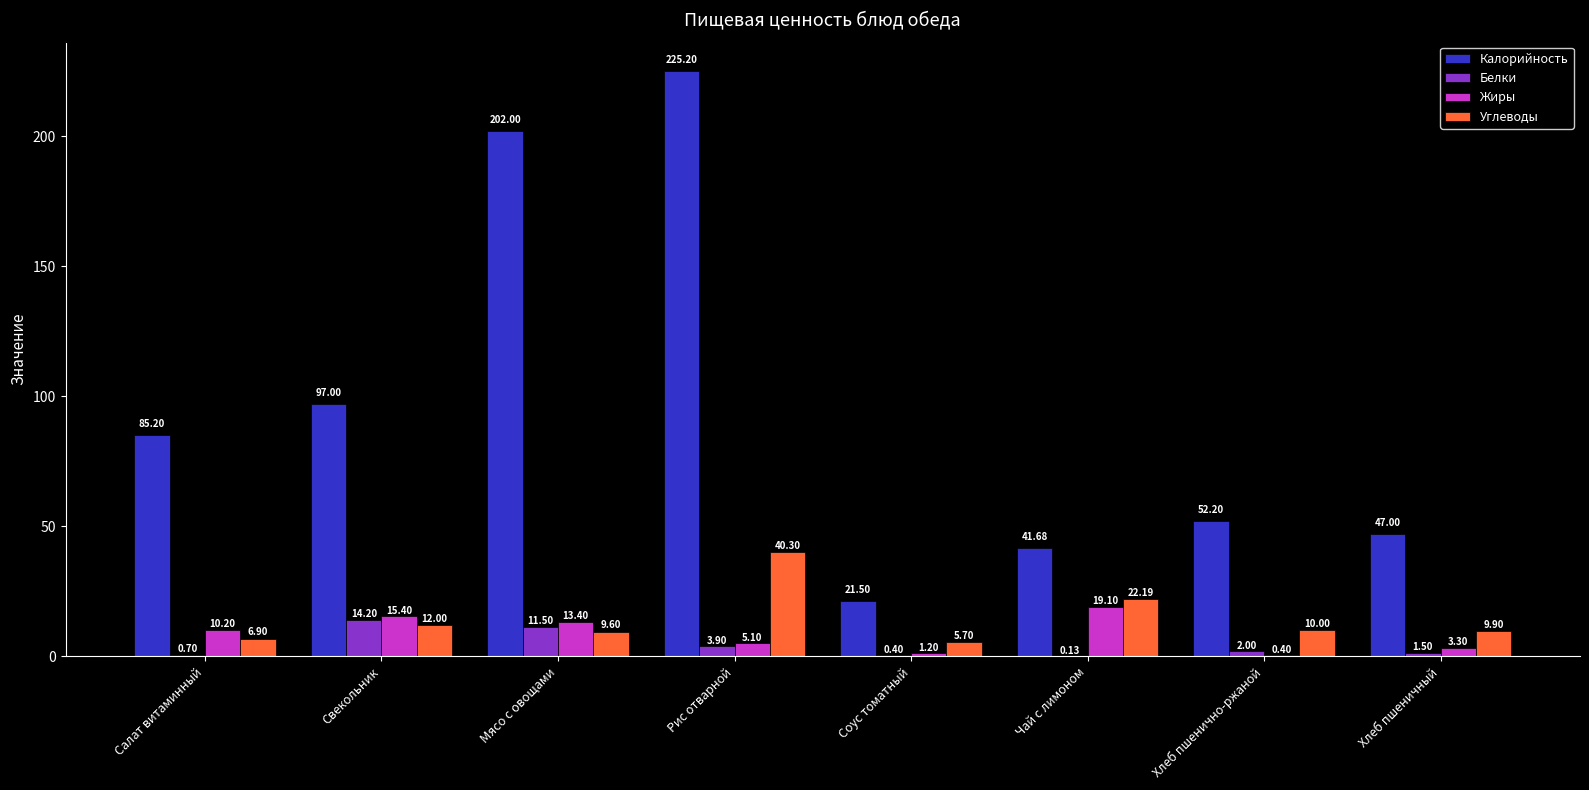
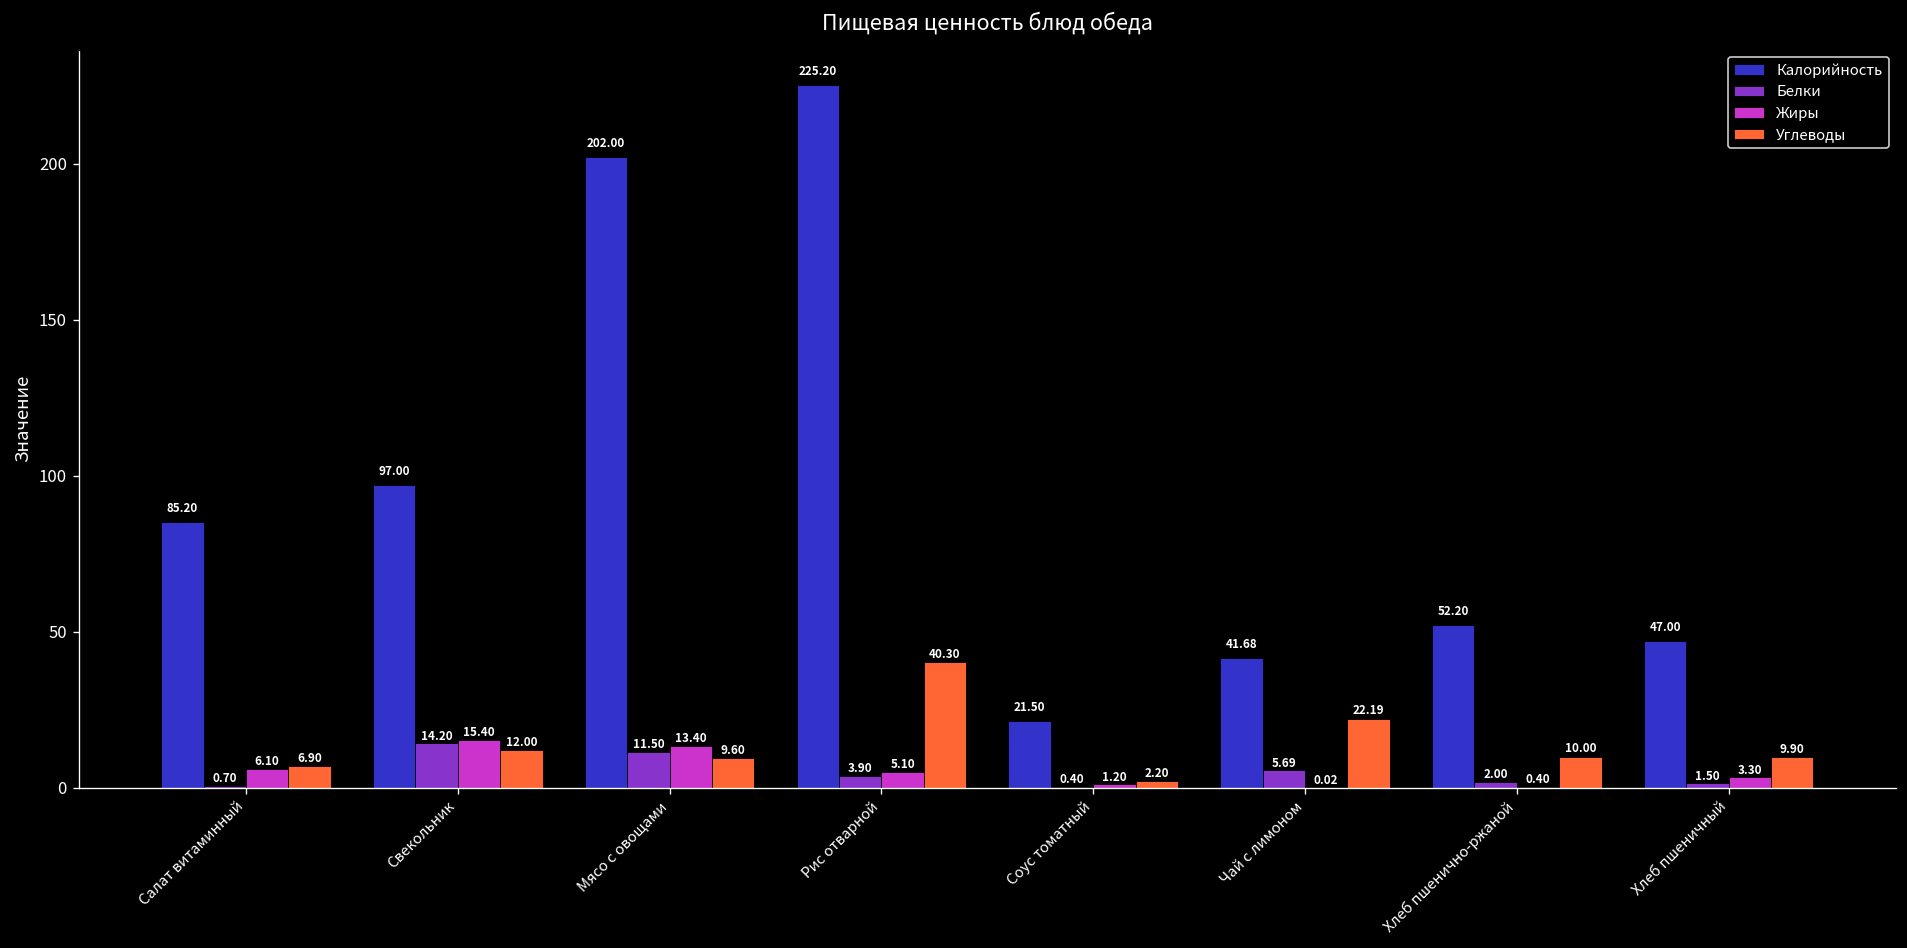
Жиры, Салат витаминный: 10.20 -> 6.10
Углеводы, Соус томатный: 5.70 -> 2.20
Белки, Чай с лимоном: 0.13 -> 5.69
Жиры, Чай с лимоном: 19.10 -> 0.02
